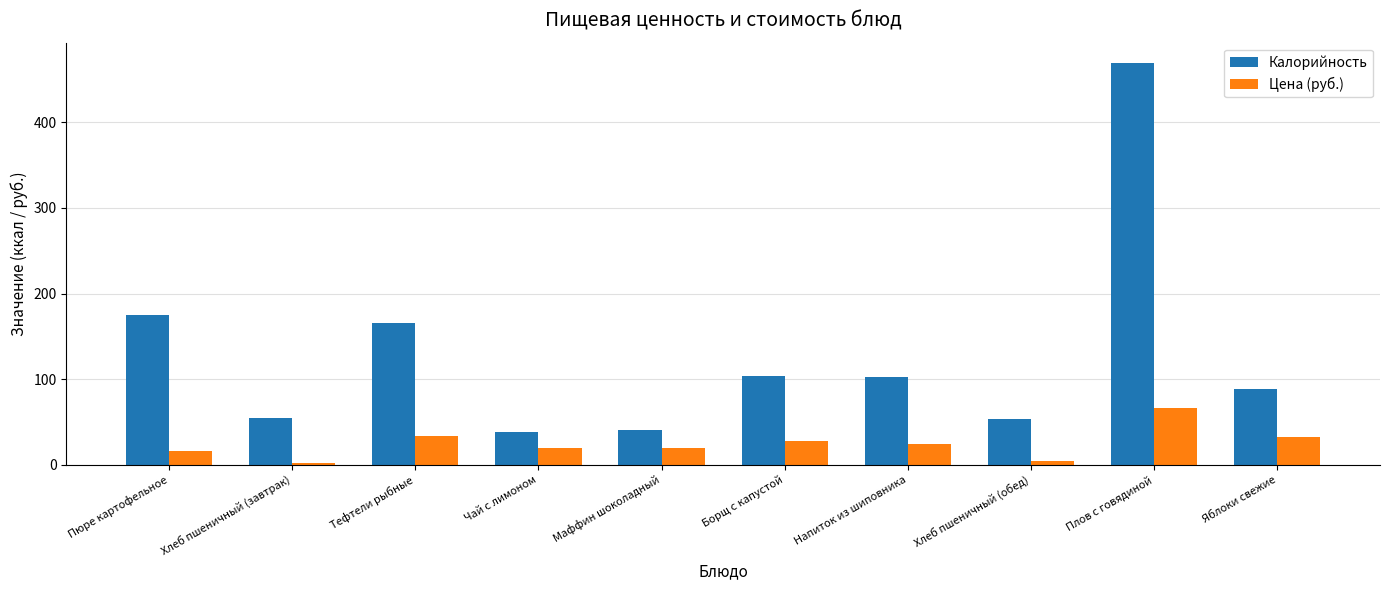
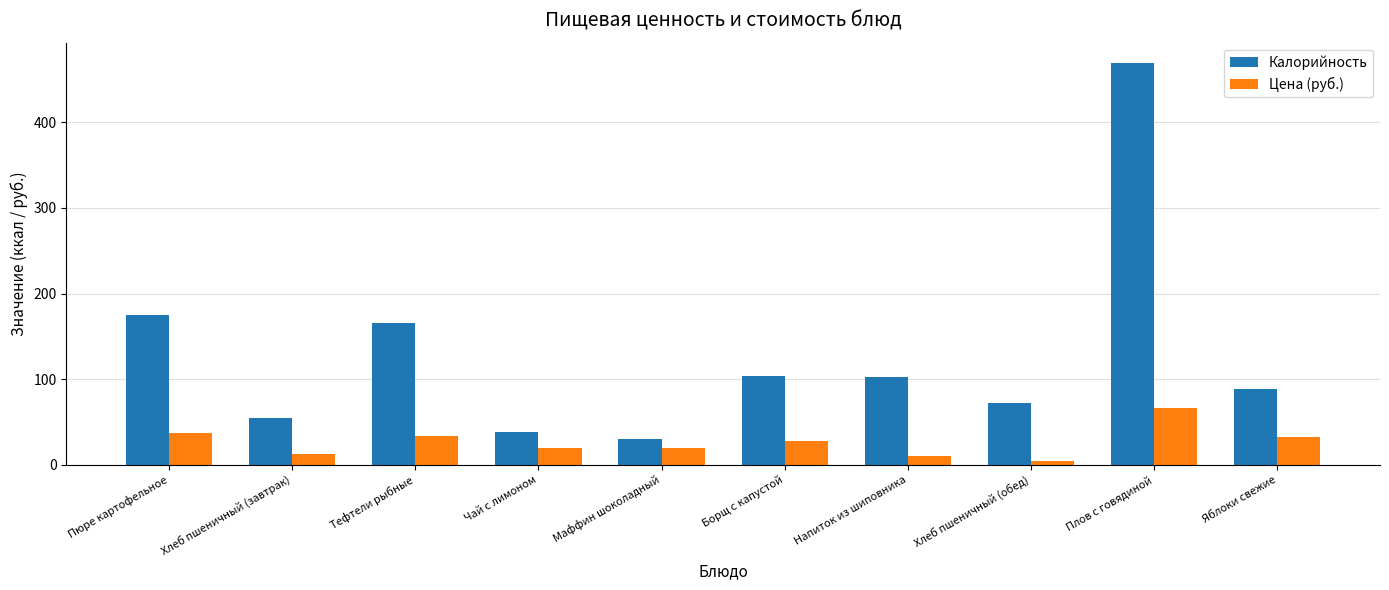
Цена (руб.), Пюре картофельное: 20 -> 40
Цена (руб.), Хлеб пшеничный (завтрак): 0 -> 10
Калорийность, Маффин шоколадный: 40 -> 30
Цена (руб.), Напиток из шиповника: 20 -> 10
Калорийность, Хлеб пшеничный (обед): 50 -> 70
